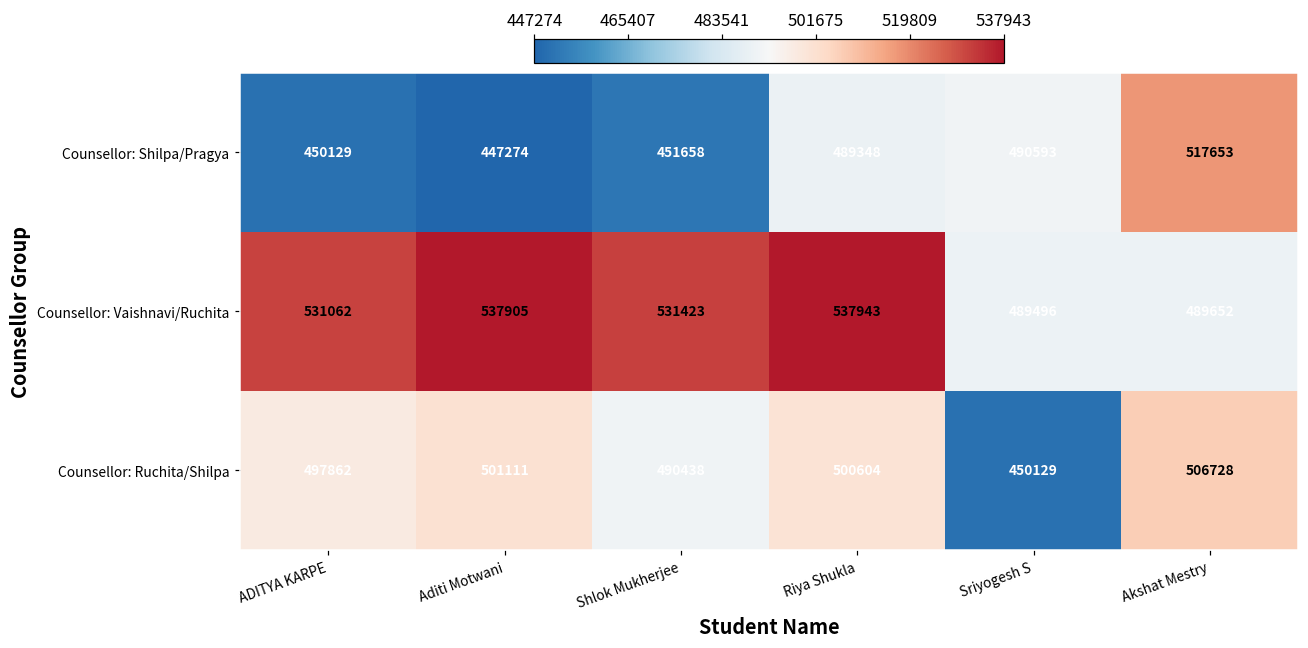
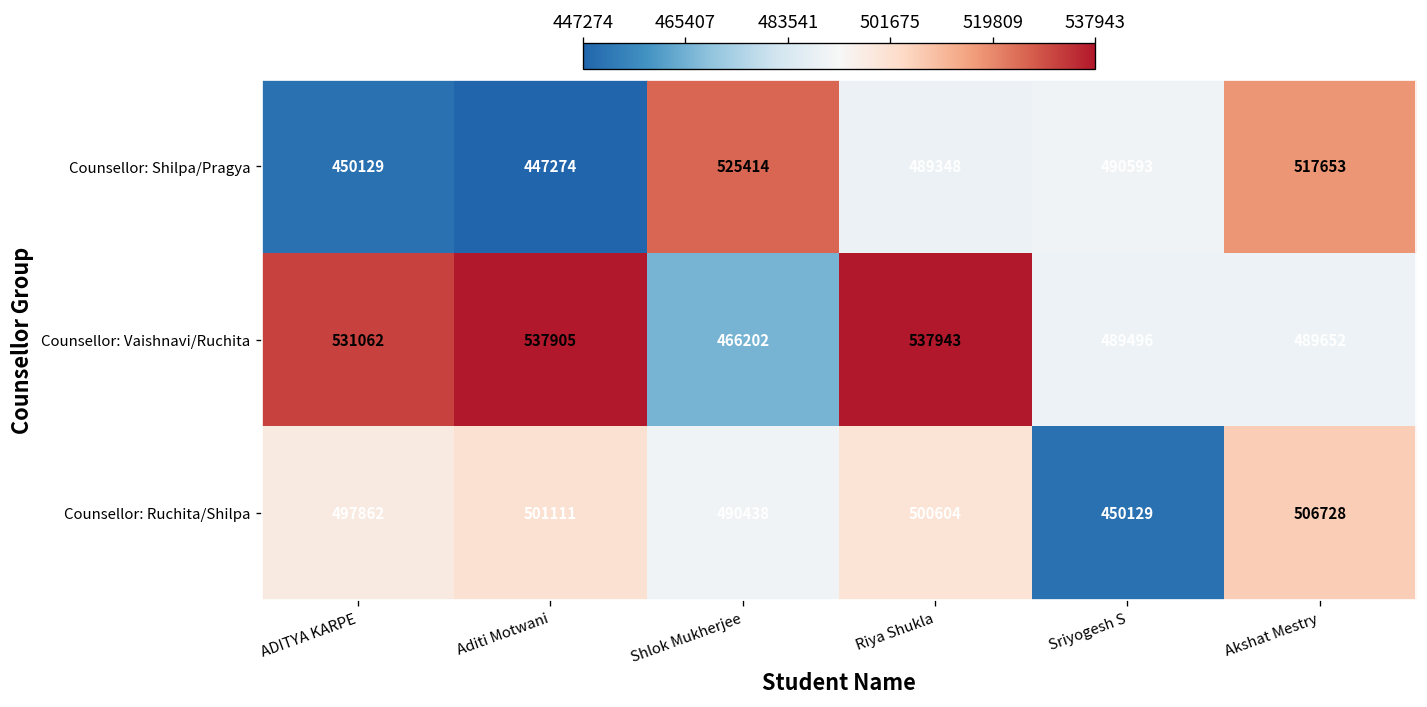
Counsellor: Shilpa/Pragya, Shlok Mukherjee: 451658 -> 525414
Counsellor: Vaishnavi/Ruchita, Shlok Mukherjee: 531423 -> 466202
